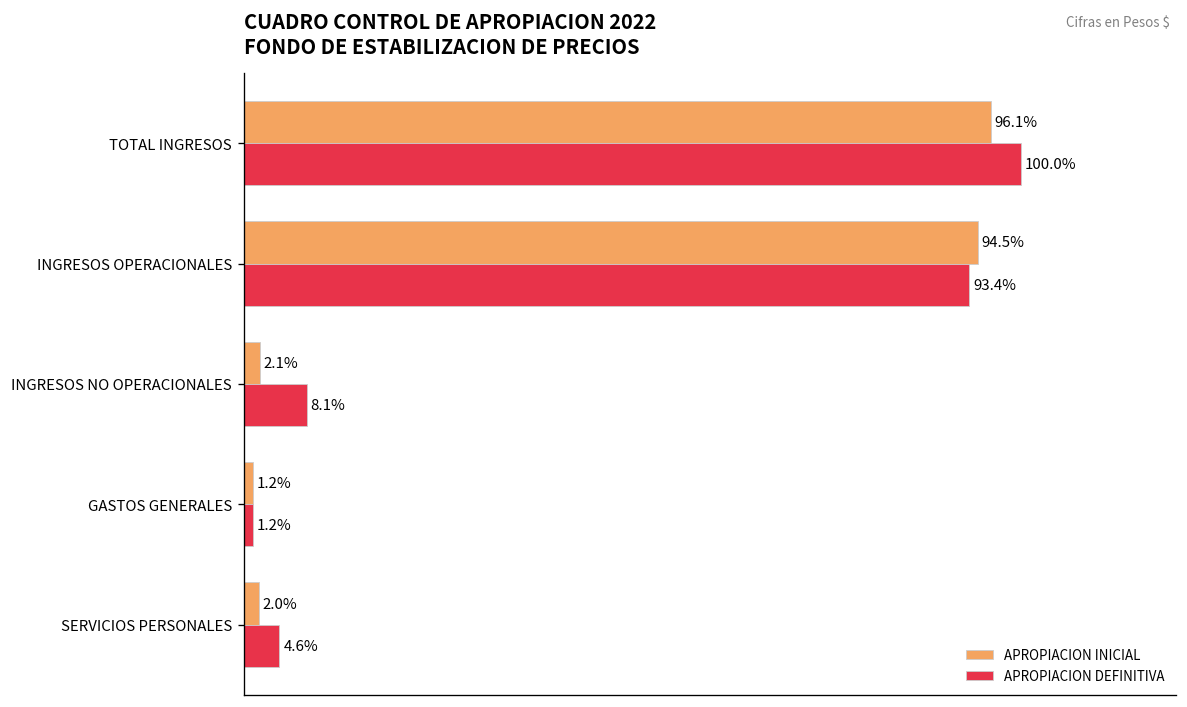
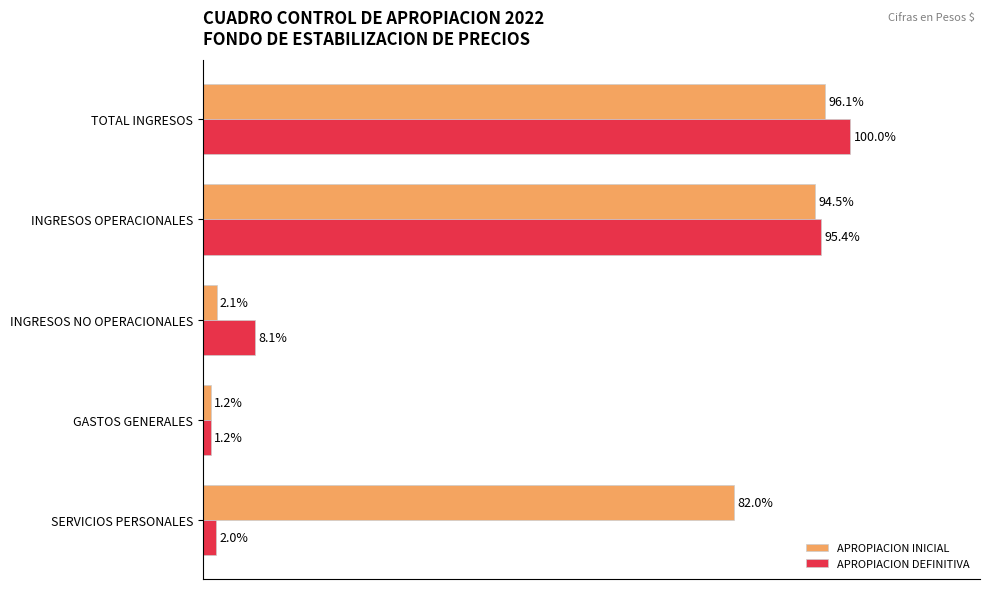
APROPIACION DEFINITIVA, INGRESOS OPERACIONALES: 93.4% -> 95.4%
APROPIACION INICIAL, SERVICIOS PERSONALES: 2.0% -> 82.0%
APROPIACION DEFINITIVA, SERVICIOS PERSONALES: 4.6% -> 2.0%
